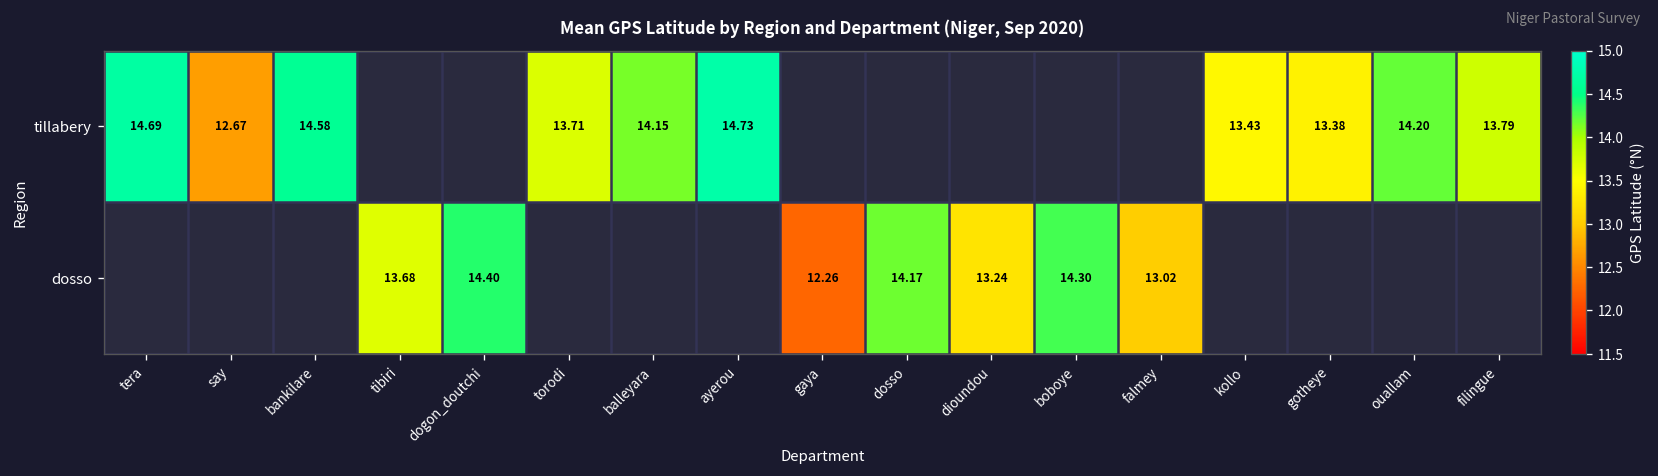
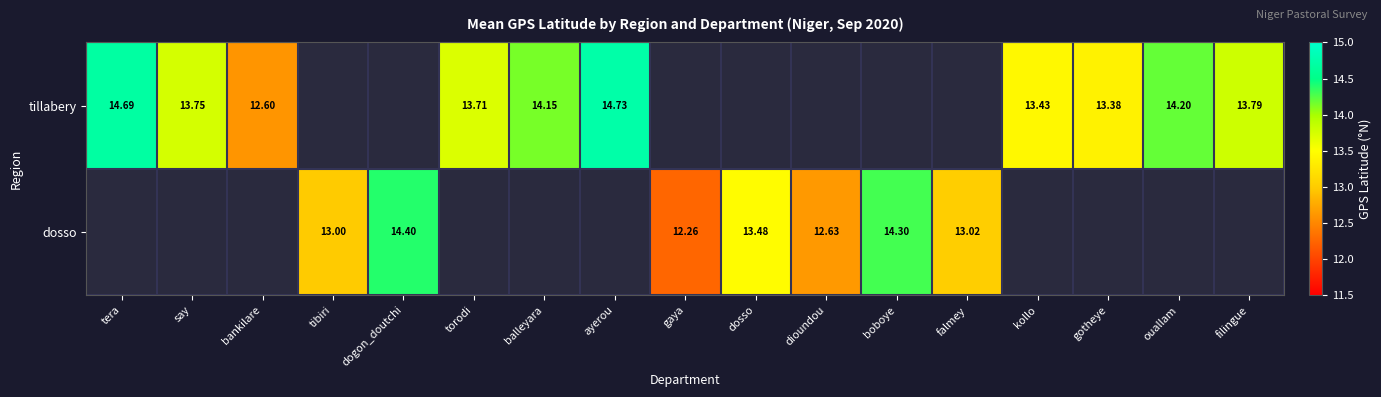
tillabery, say: 12.67 -> 13.75
tillabery, bankilare: 14.58 -> 12.60
dosso, tibiri: 13.68 -> 13.00
dosso, dosso: 14.17 -> 13.48
dosso, dioundou: 13.24 -> 12.63
